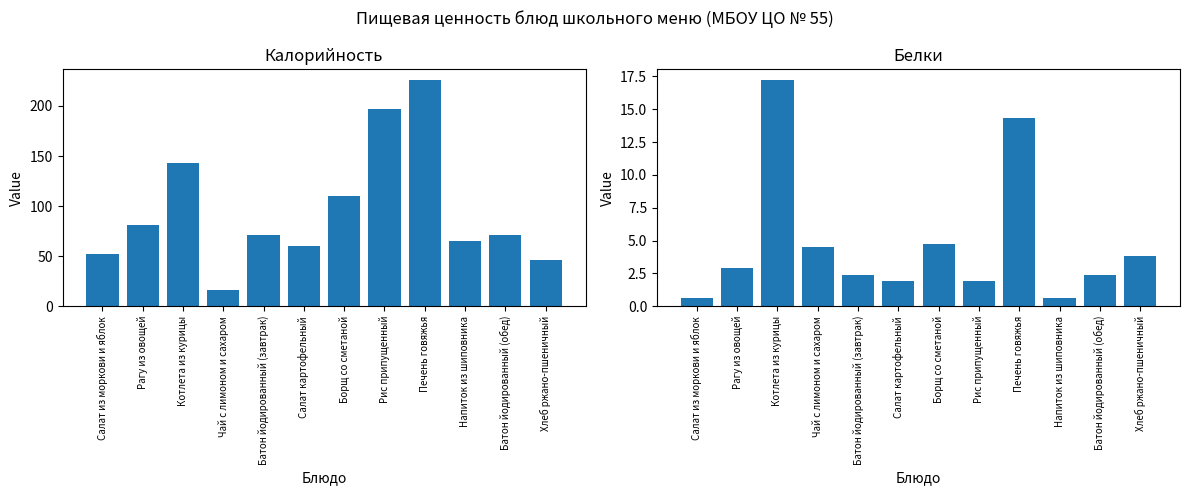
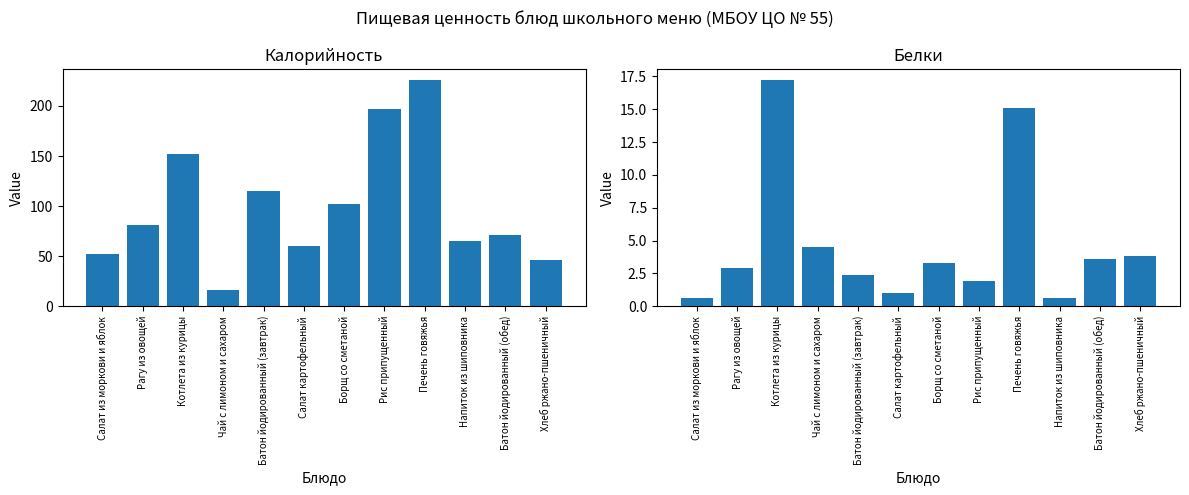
Калорийность, Котлета из курицы: 143 -> 152
Калорийность, Батон йодированный (завтрак): 71 -> 115
Калорийность, Борщ со сметаной: 110 -> 102
Белки, Салат картофельный: 1.9 -> 1.0
Белки, Борщ со сметаной: 4.7 -> 3.3
Белки, Печень говяжья: 14.3 -> 15.1
Белки, Батон йодированный (обед): 2.4 -> 3.6
